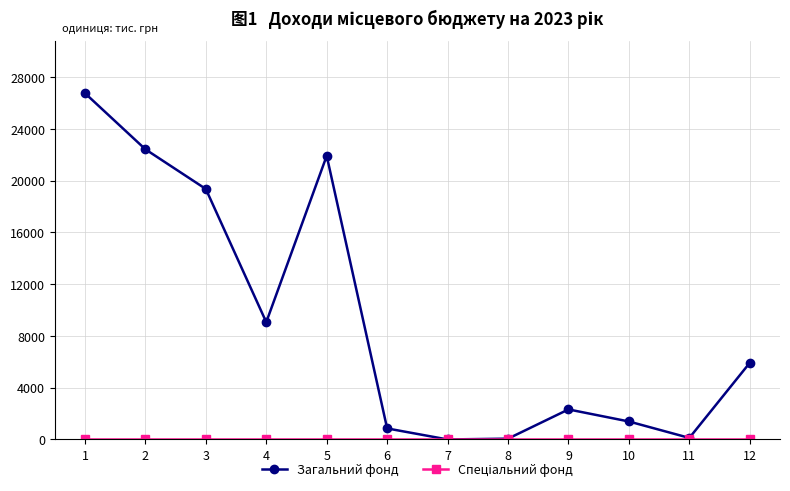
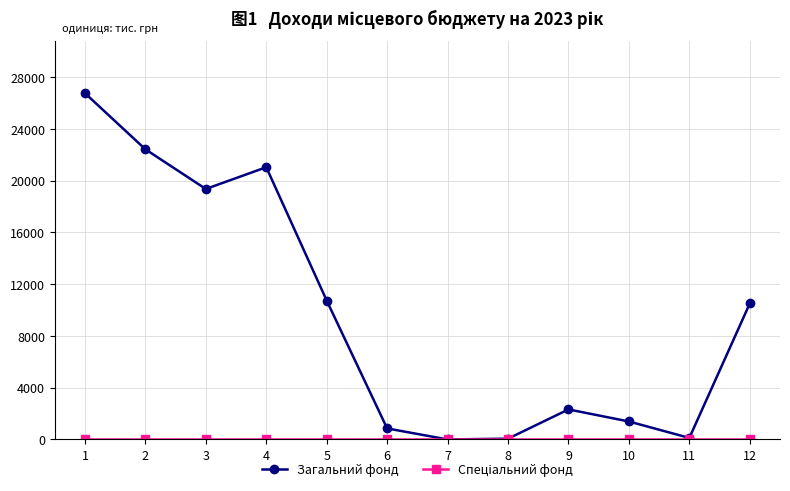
Загальний фонд, 4: 9100 -> 21000
Загальний фонд, 5: 21900 -> 10700
Загальний фонд, 12: 5900 -> 10500
